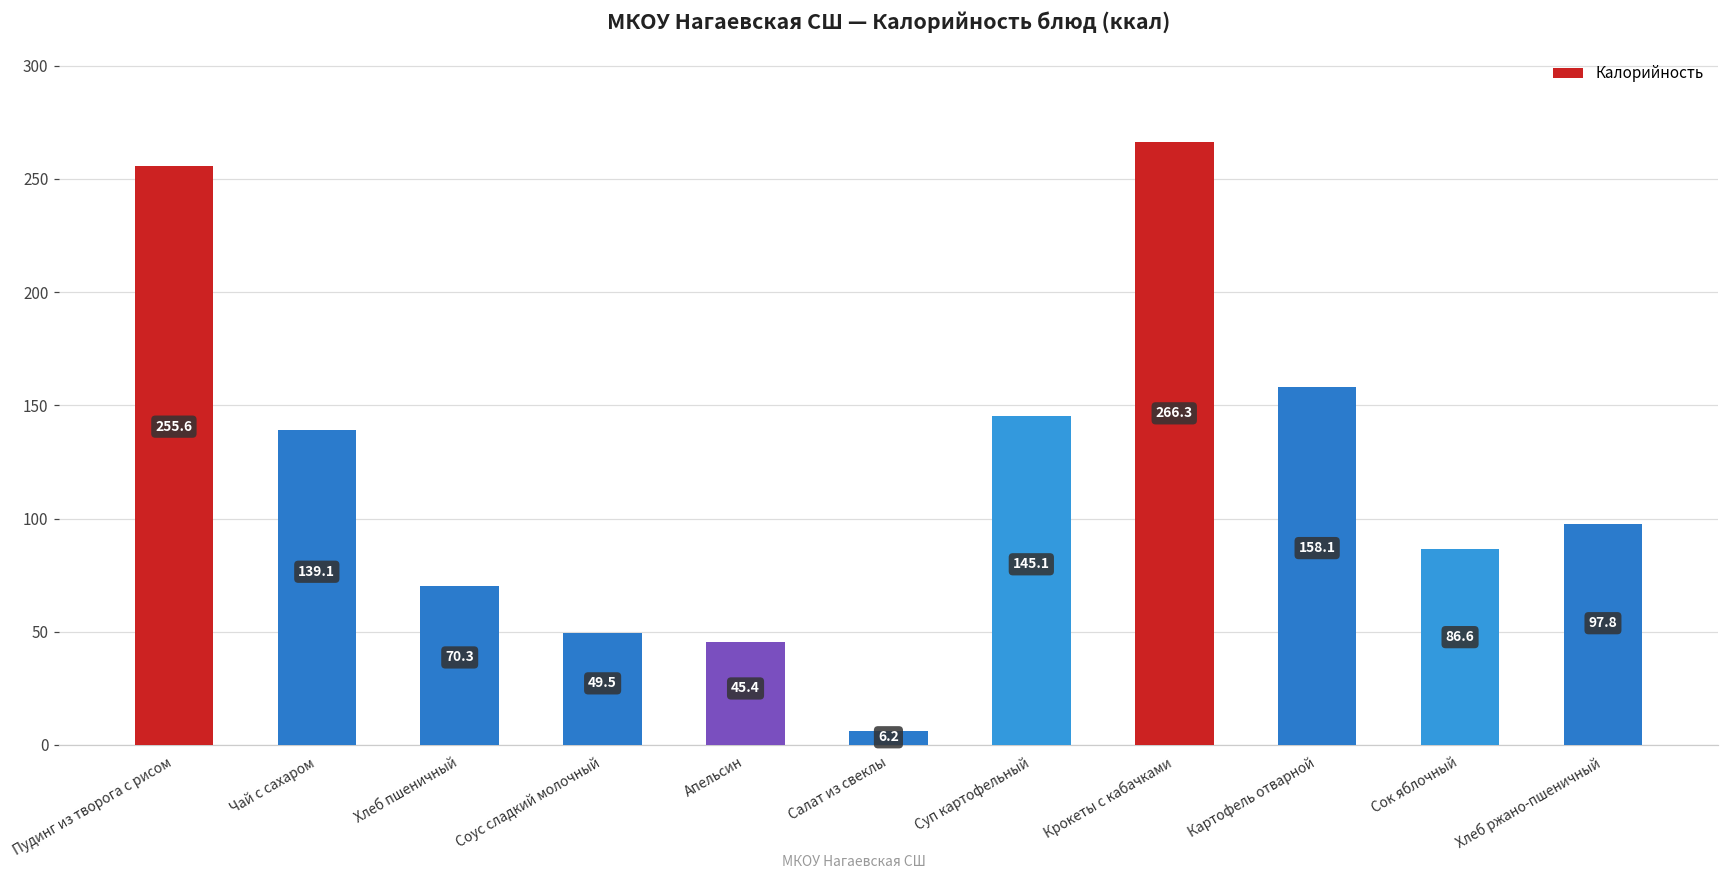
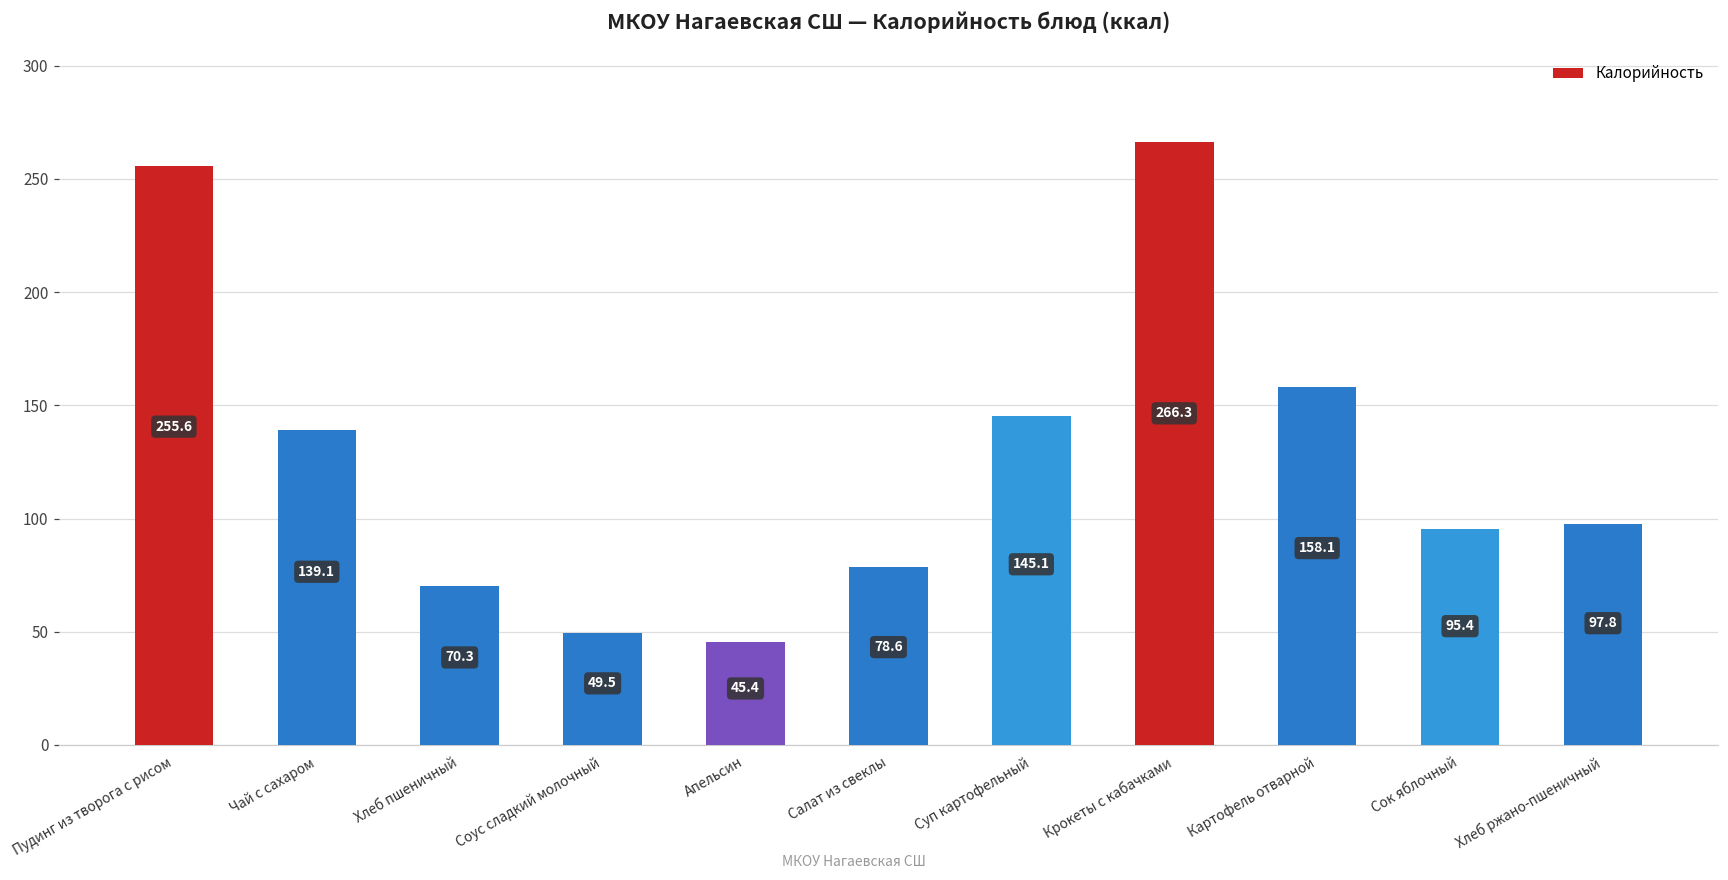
Салат из свеклы: 6.2 -> 78.6
Сок яблочный: 86.6 -> 95.4
